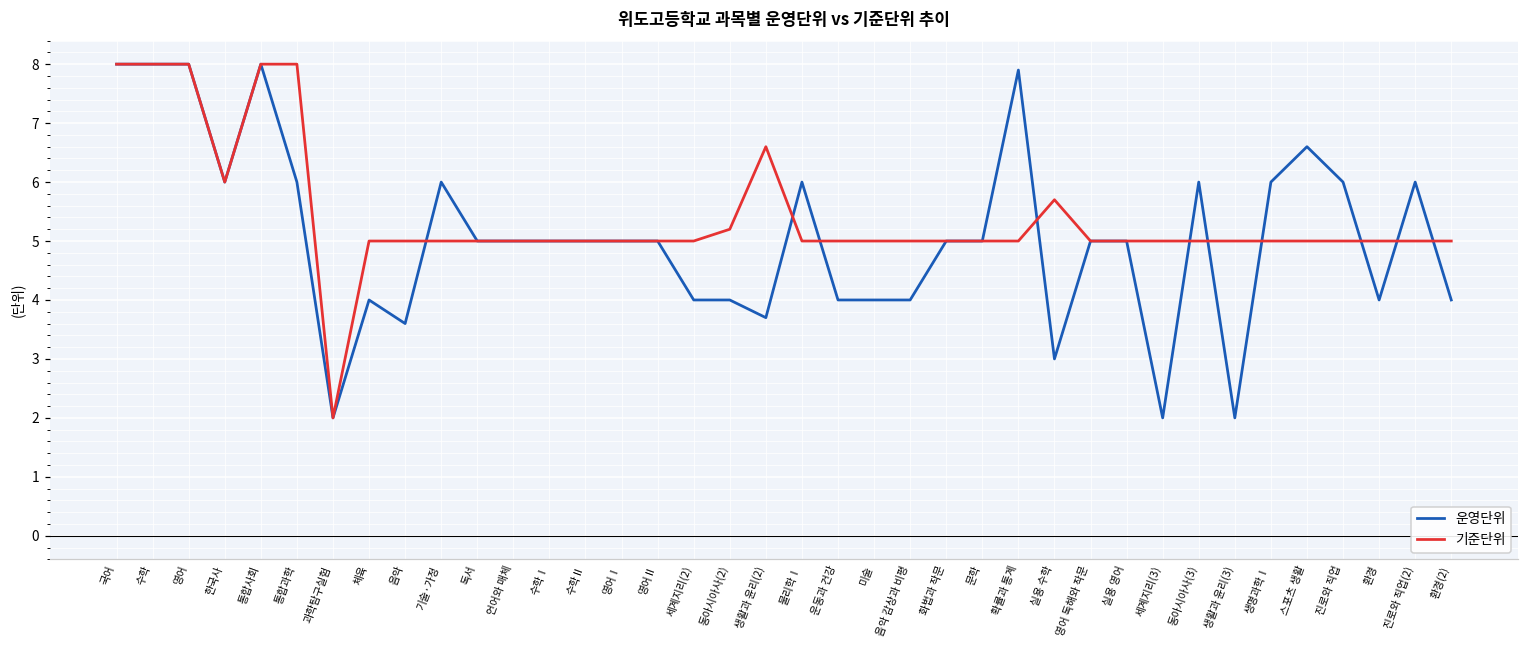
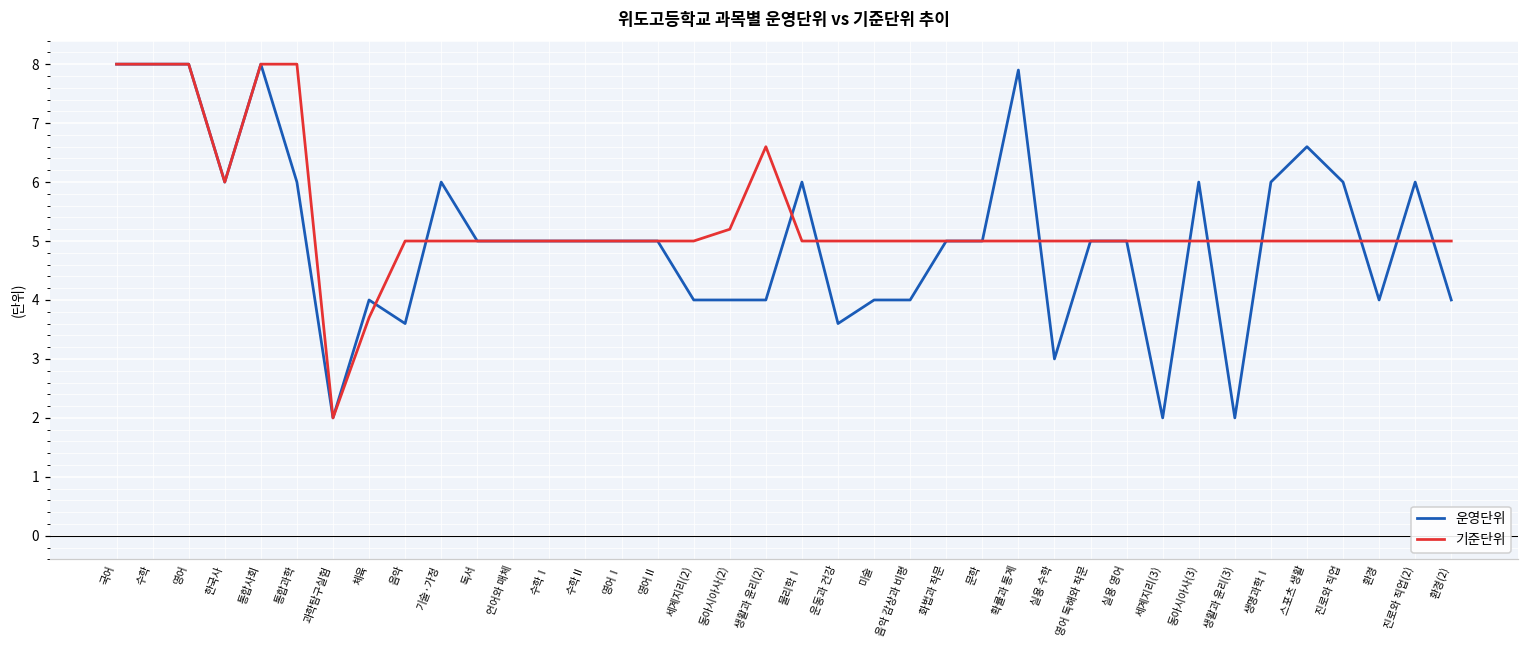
기준단위, 체육: 5.0 -> 3.7
운영단위, 생활과 윤리(2): 3.7 -> 4.0
운영단위, 운동과 건강: 4.0 -> 3.6
기준단위, 실용 수학: 5.7 -> 5.0
